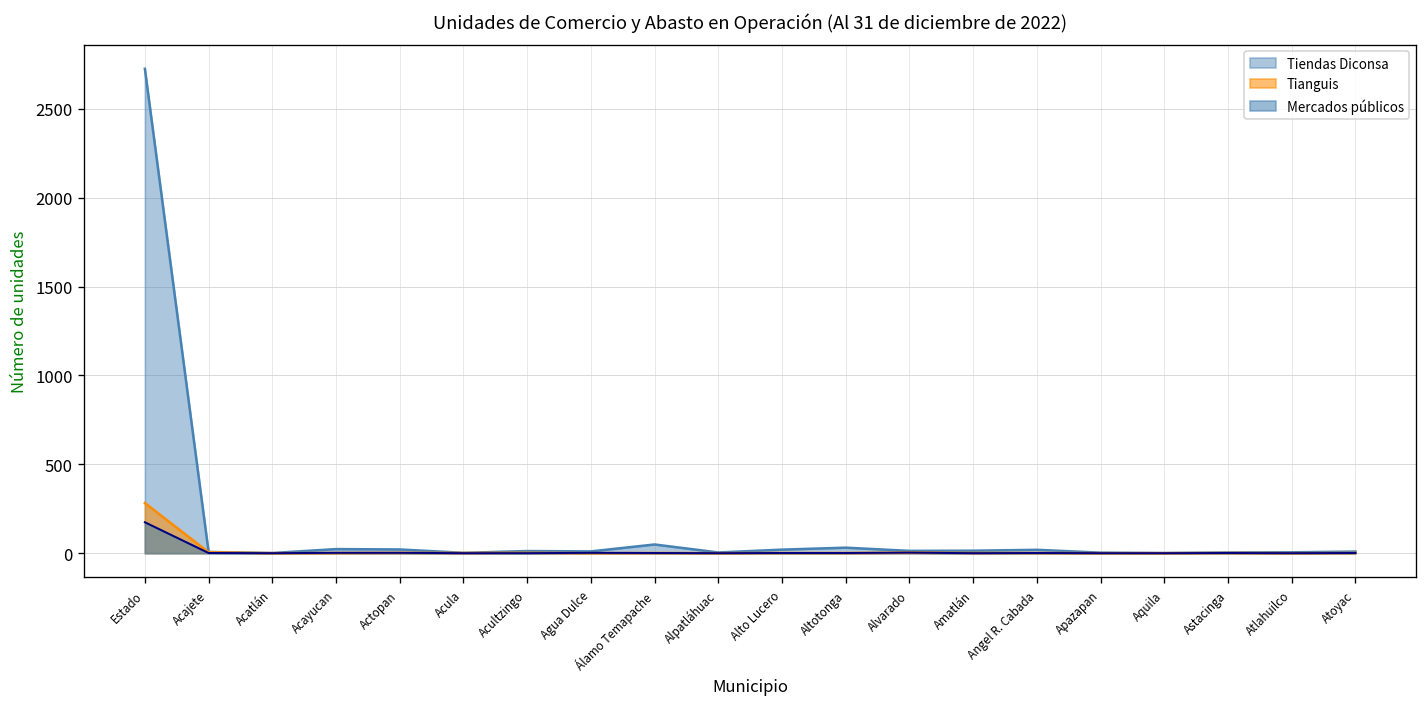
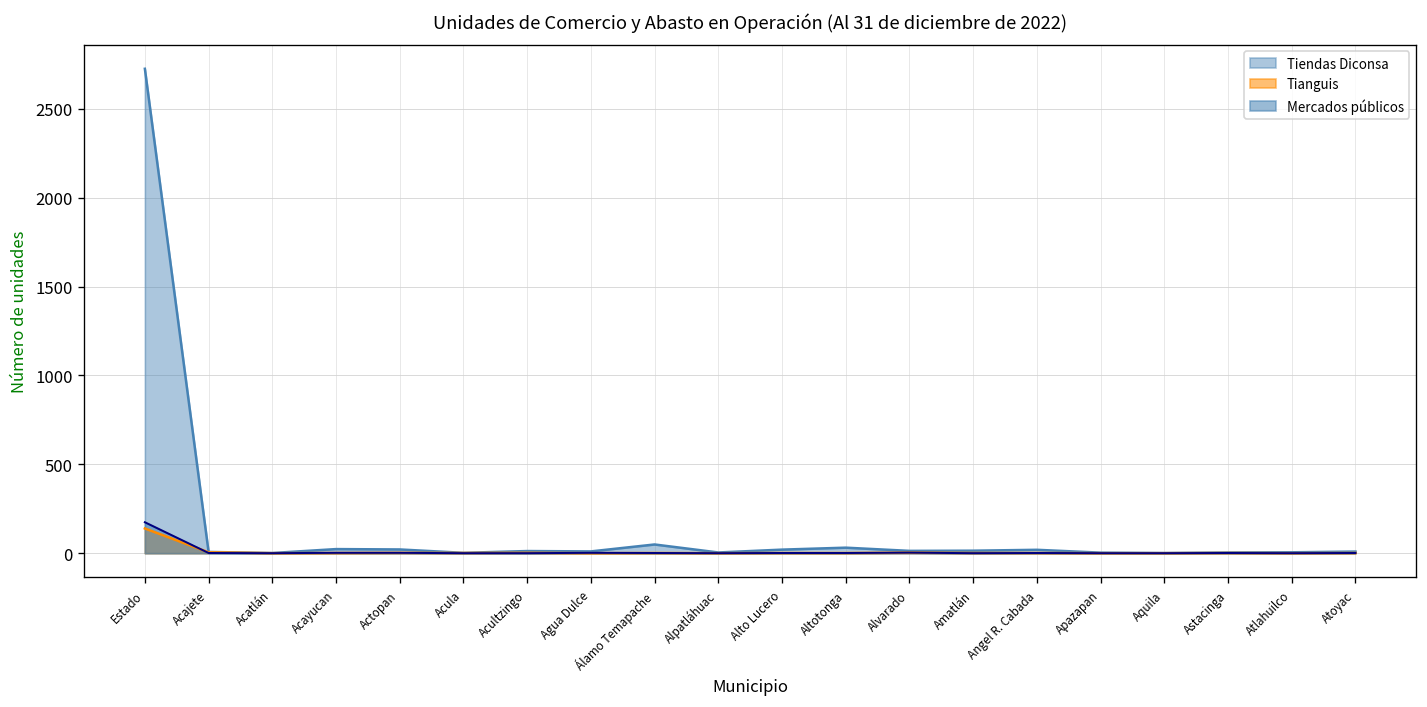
Tianguis, Estado: 280 -> 140
